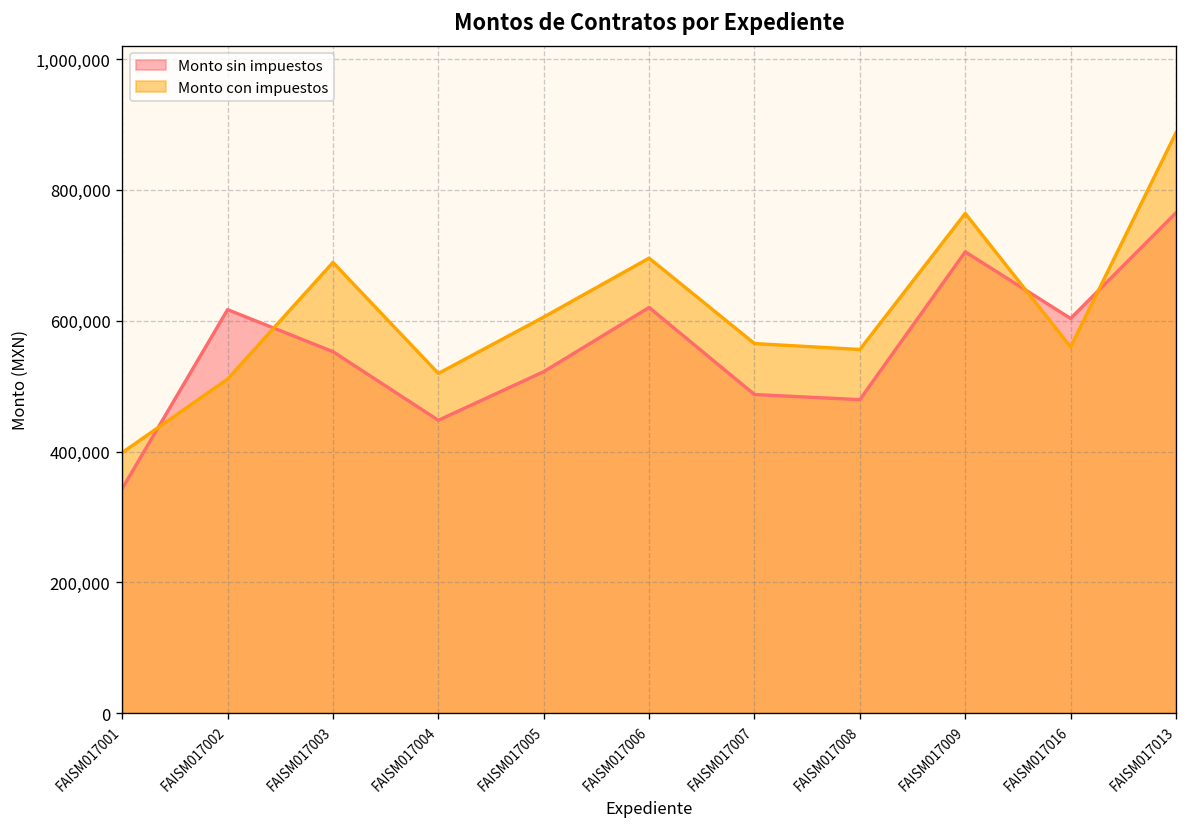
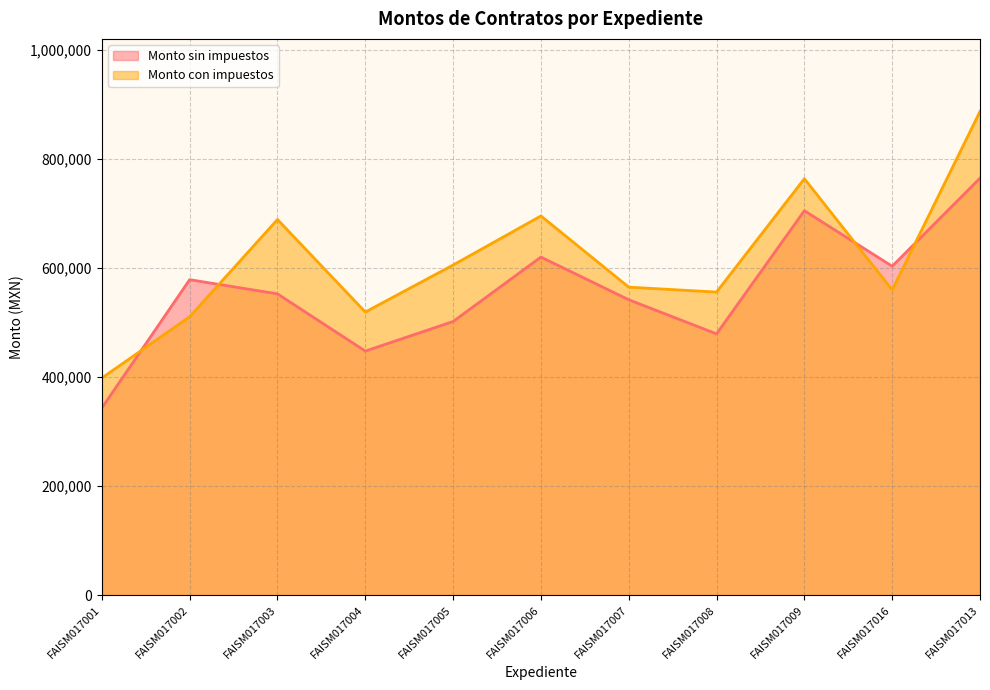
Monto sin impuestos, FAISM017002: 620,000 -> 580,000
Monto sin impuestos, FAISM017005: 520,000 -> 500,000
Monto sin impuestos, FAISM017007: 490,000 -> 540,000
